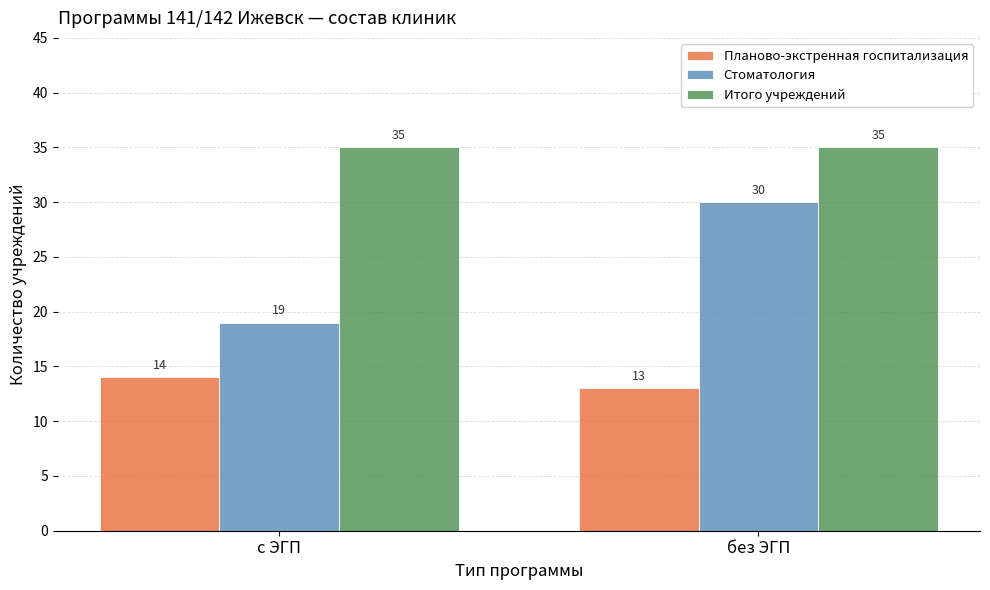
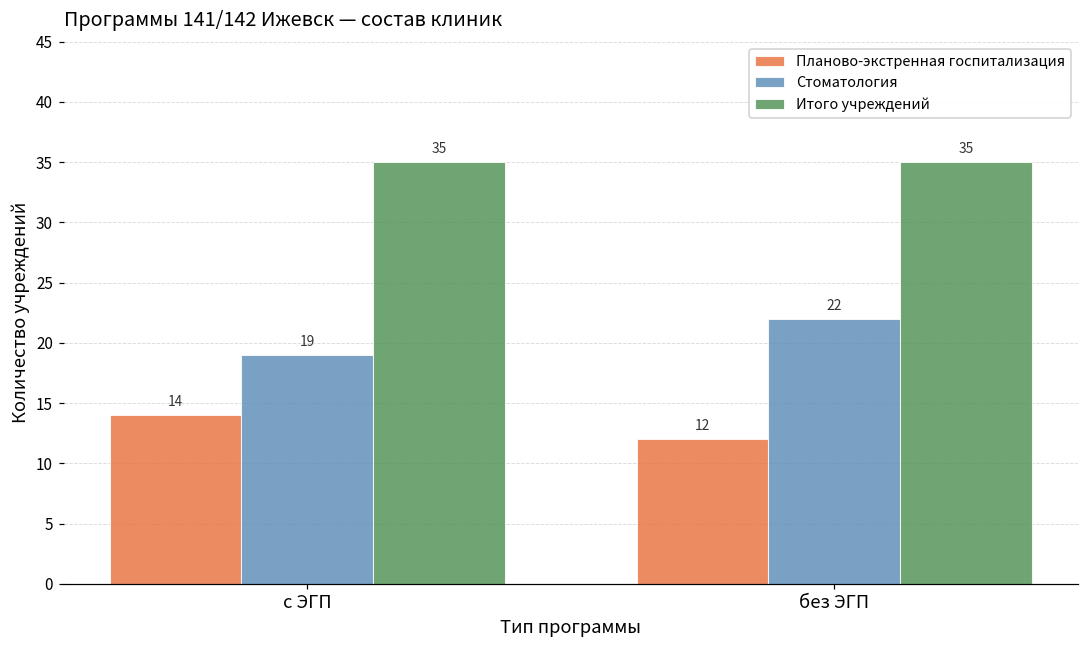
Планово-экстренная госпитализация, без ЭГП: 13 -> 12
Стоматология, без ЭГП: 30 -> 22
